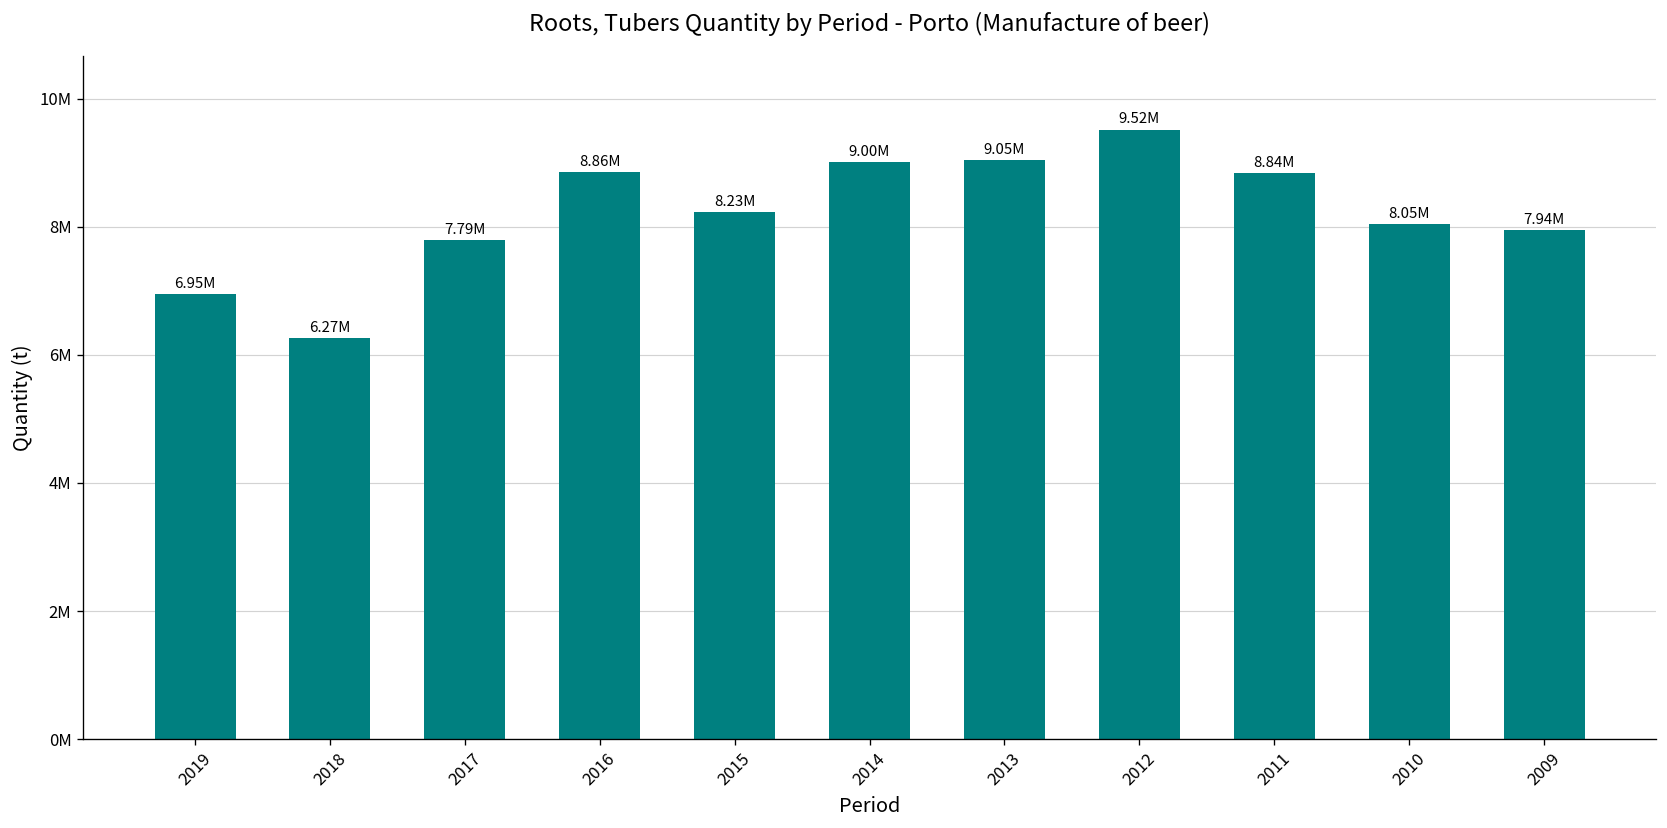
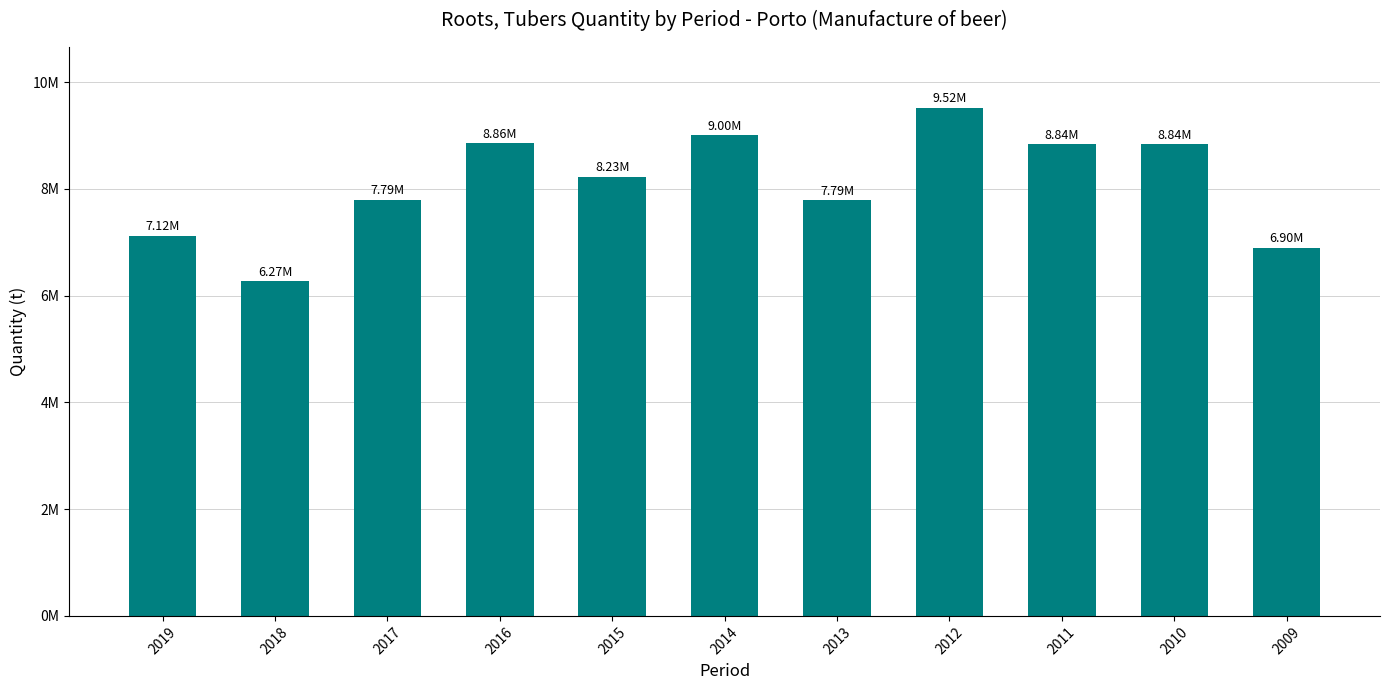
2019: 6.95M -> 7.12M
2013: 9.05M -> 7.79M
2010: 8.05M -> 8.84M
2009: 7.94M -> 6.90M
